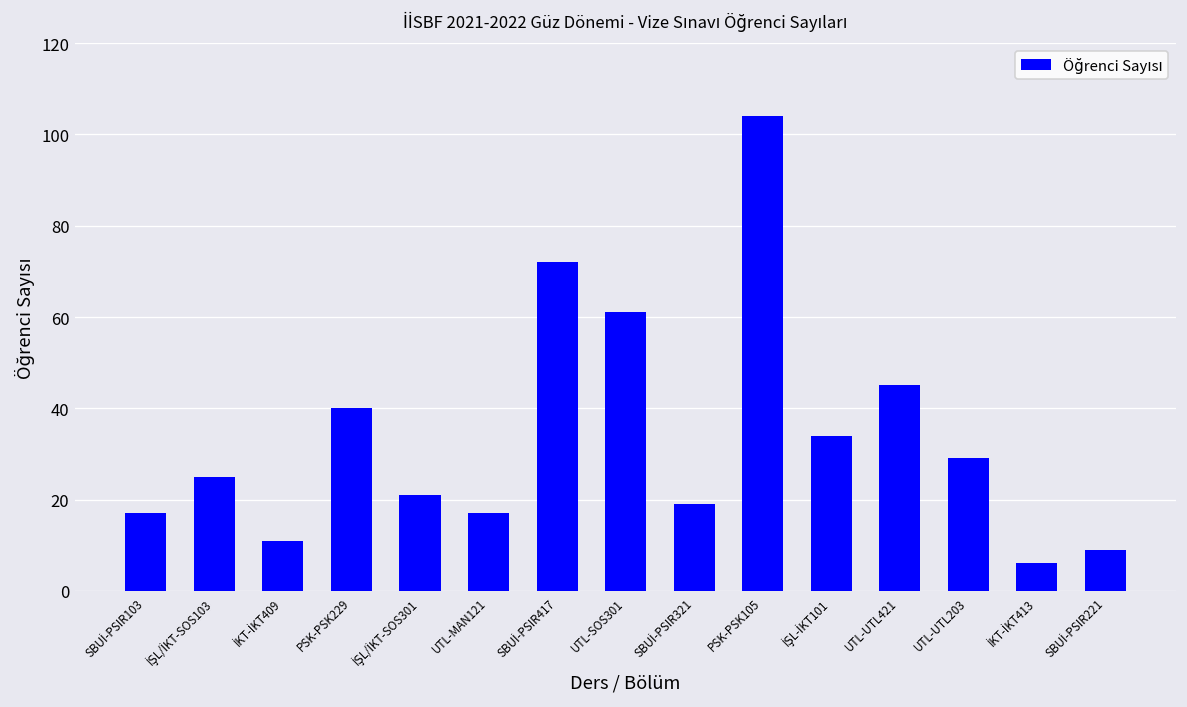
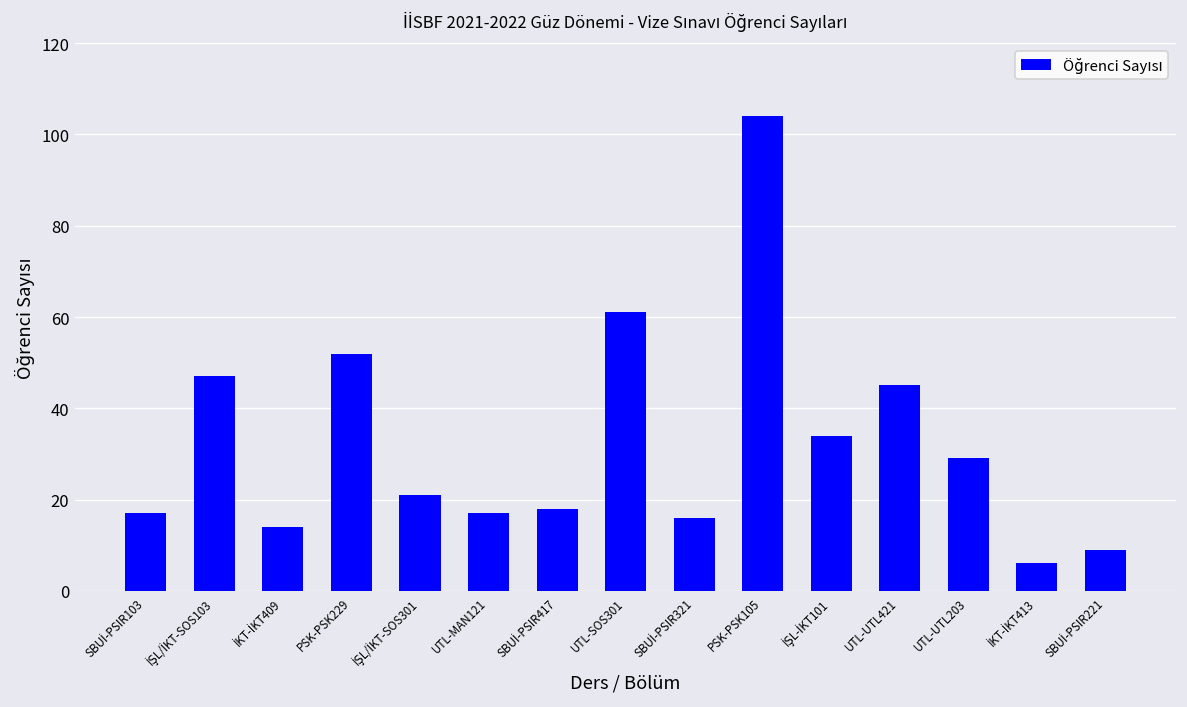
İŞL/İKT-SOS103: 25 -> 47
İKT-İKT409: 11 -> 14
PSK-PSK229: 40 -> 52
SBUİ-PSIR417: 72 -> 18
SBUİ-PSIR321: 19 -> 16
